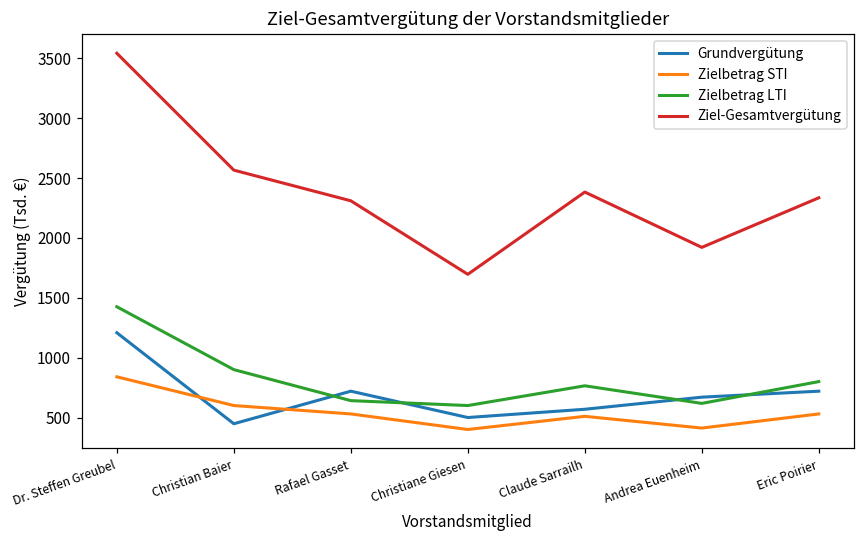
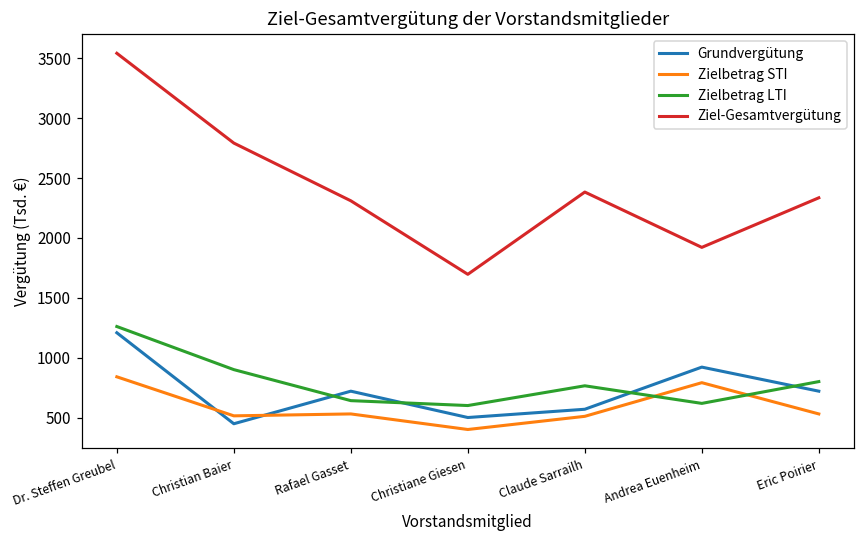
Zielbetrag LTI, Dr. Steffen Greubel: 1430 -> 1260
Zielbetrag STI, Christian Baier: 600 -> 510
Ziel-Gesamtvergütung, Christian Baier: 2570 -> 2790
Grundvergütung, Andrea Euenheim: 670 -> 920
Zielbetrag STI, Andrea Euenheim: 410 -> 790
